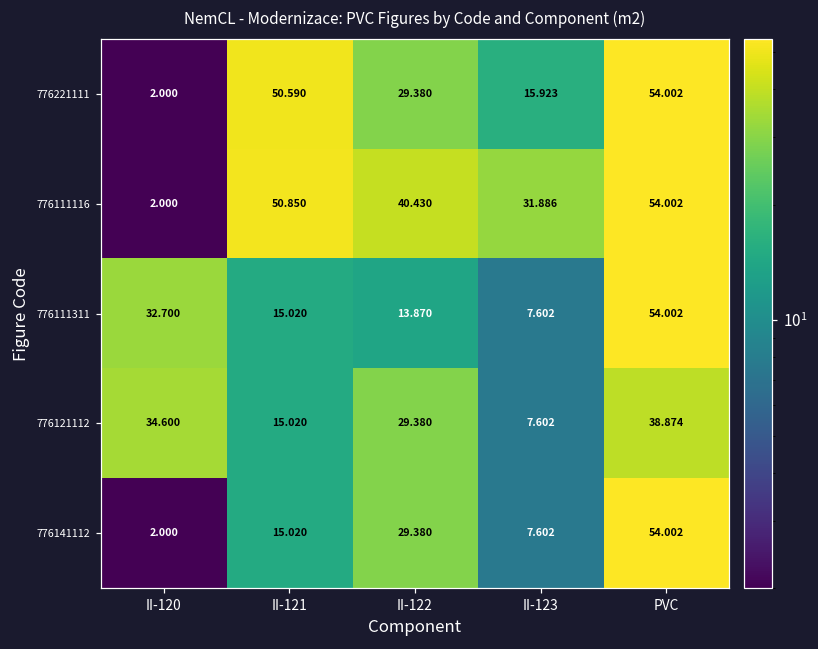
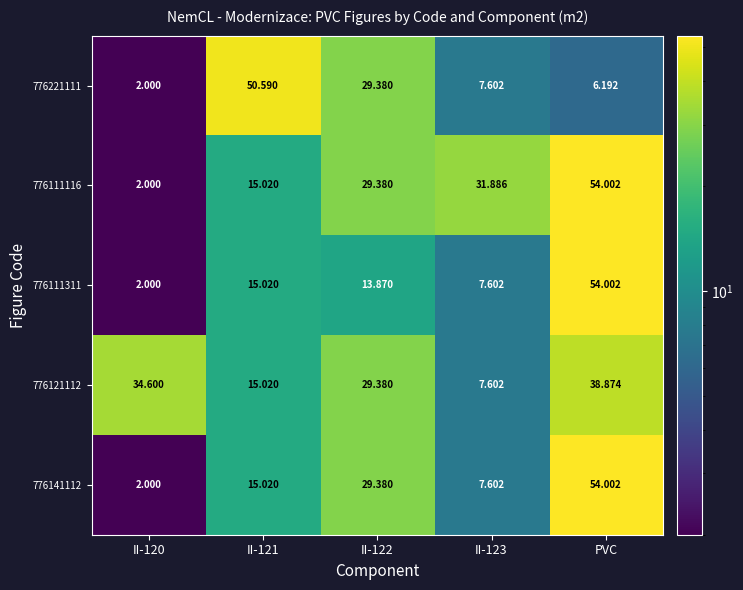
776221111, II-123: 15.923 -> 7.602
776221111, PVC: 54.002 -> 6.192
776111116, II-121: 50.850 -> 15.020
776111116, II-122: 40.430 -> 29.380
776111311, II-120: 32.700 -> 2.000
